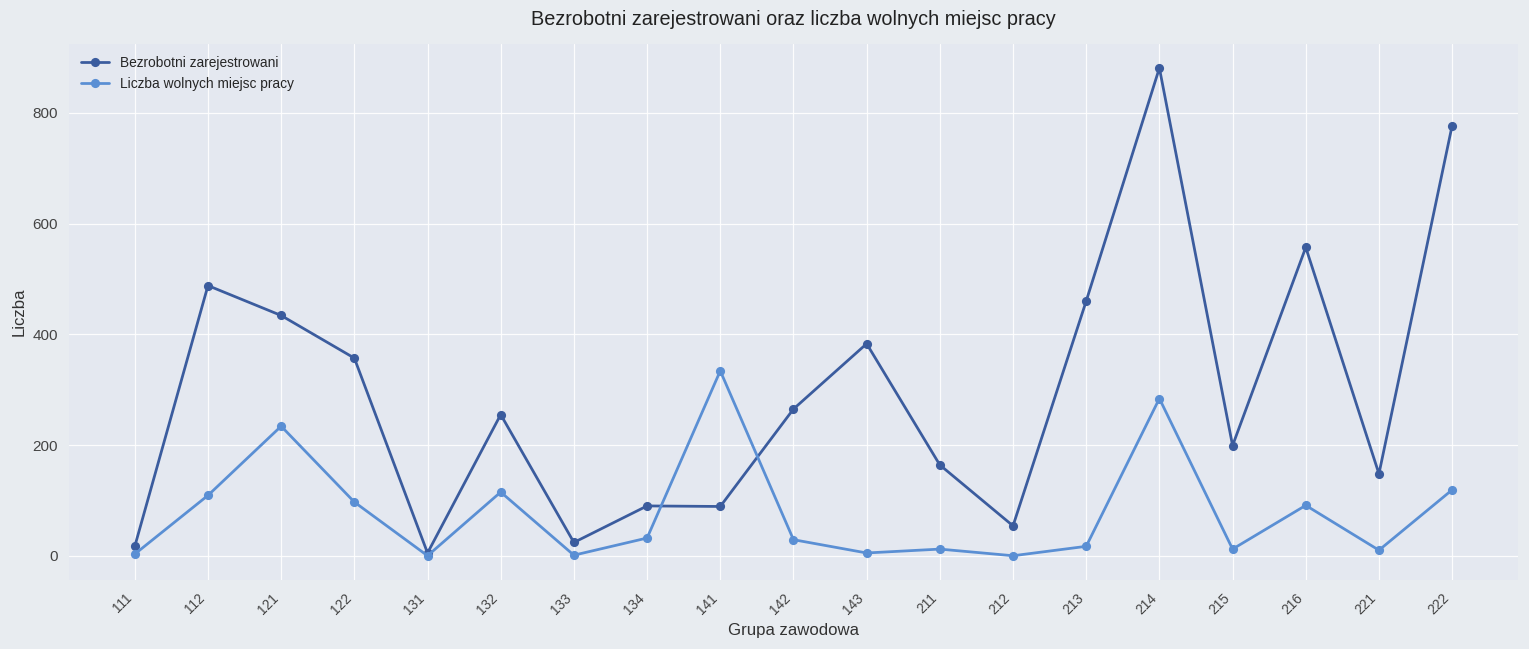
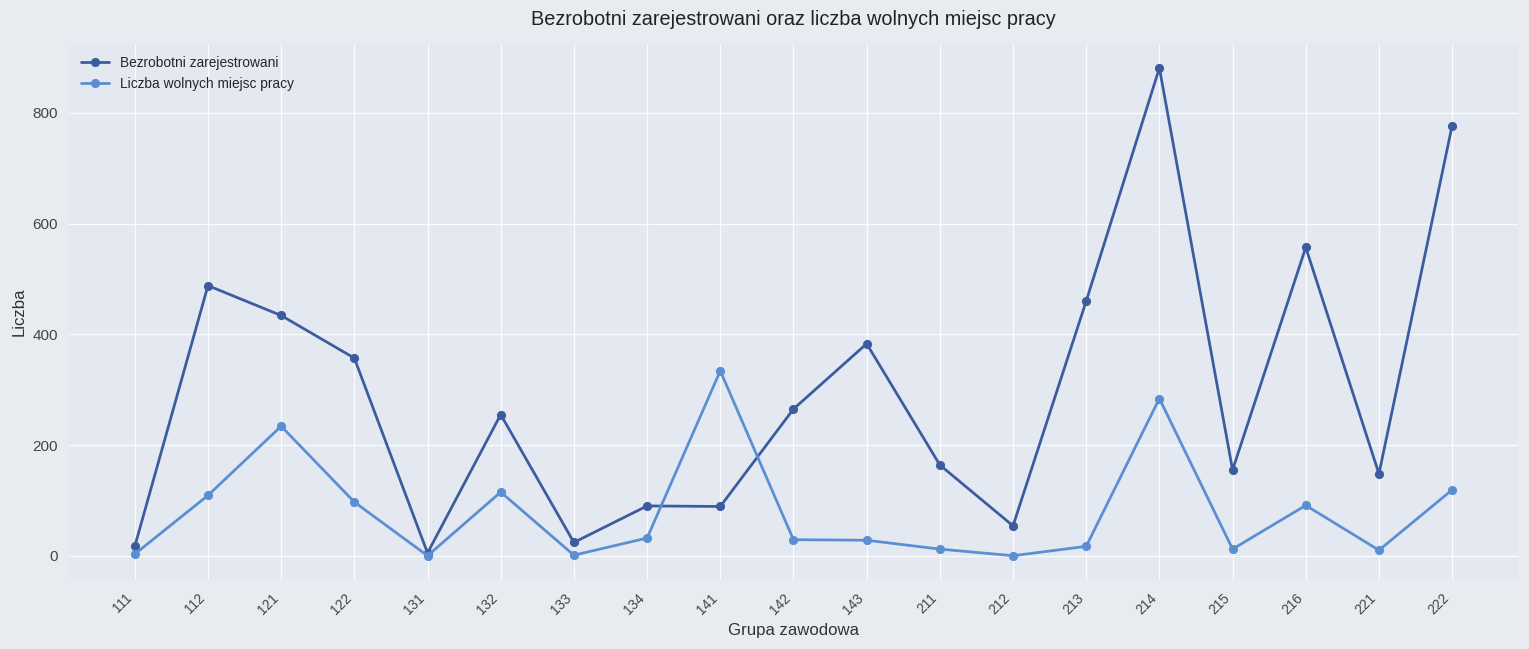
Liczba wolnych miejsc pracy, 143: 10 -> 30
Bezrobotni zarejestrowani, 215: 200 -> 160
